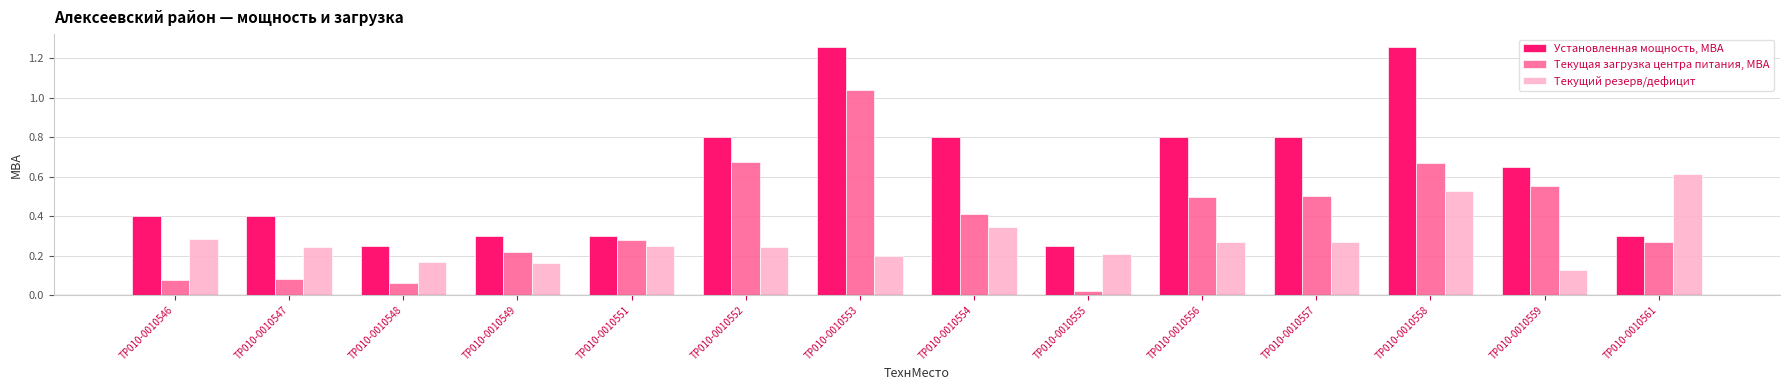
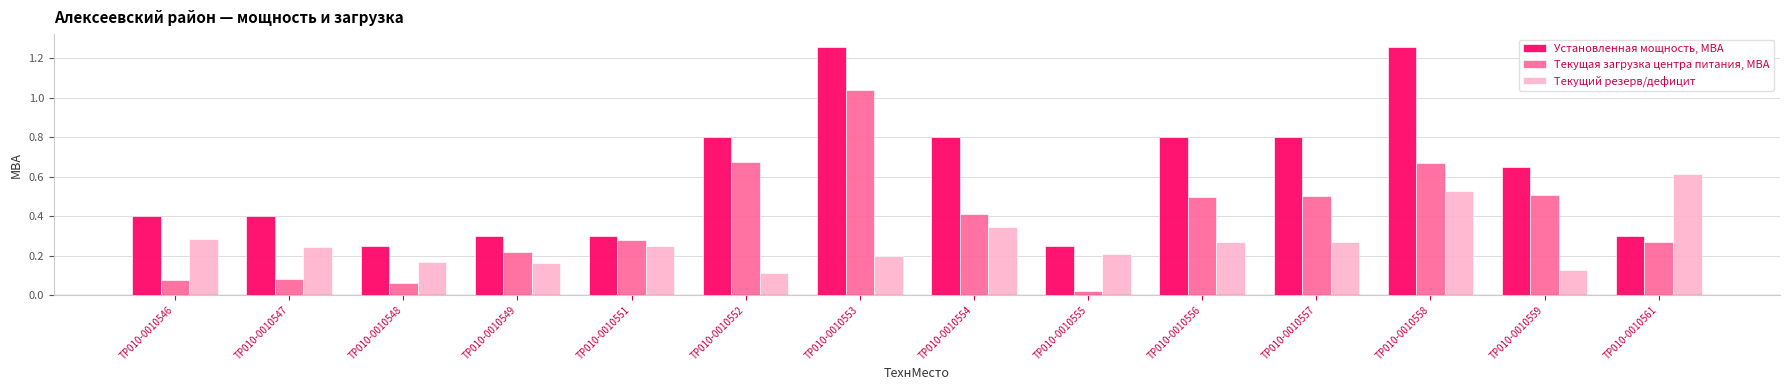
Текущий резерв/дефицит, TP010-0010552: 0.24 -> 0.11
Текущая загрузка центра питания, МВА, TP010-0010559: 0.55 -> 0.51
